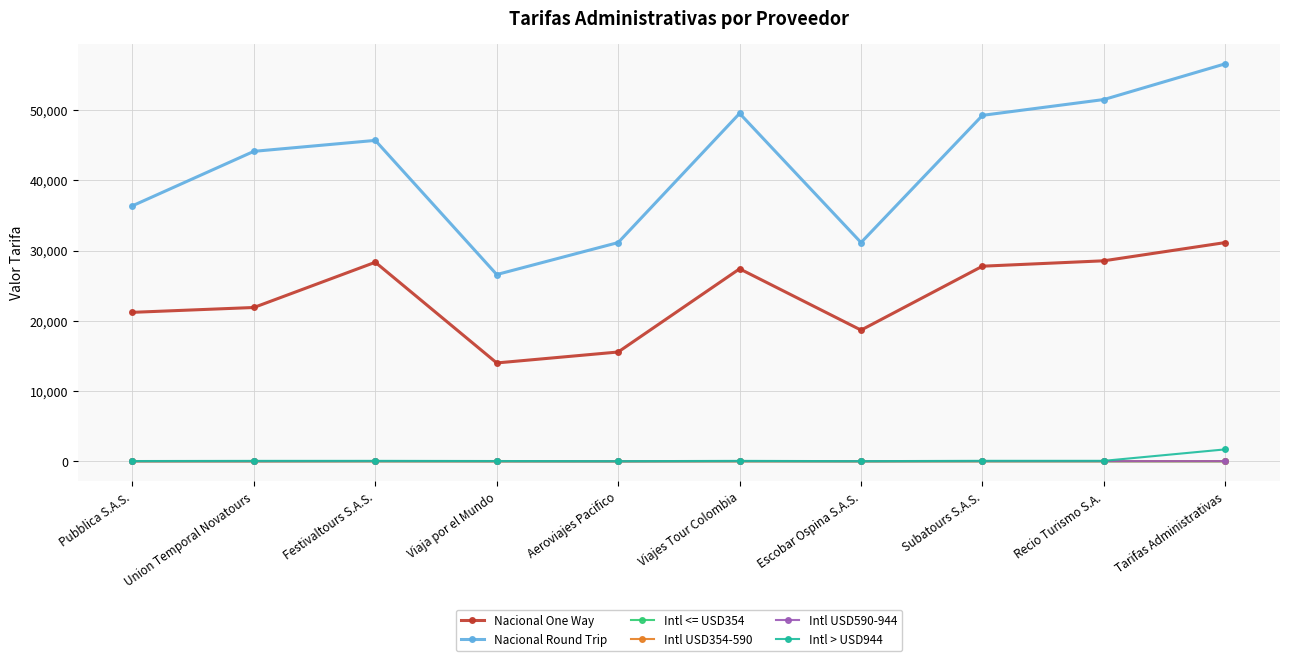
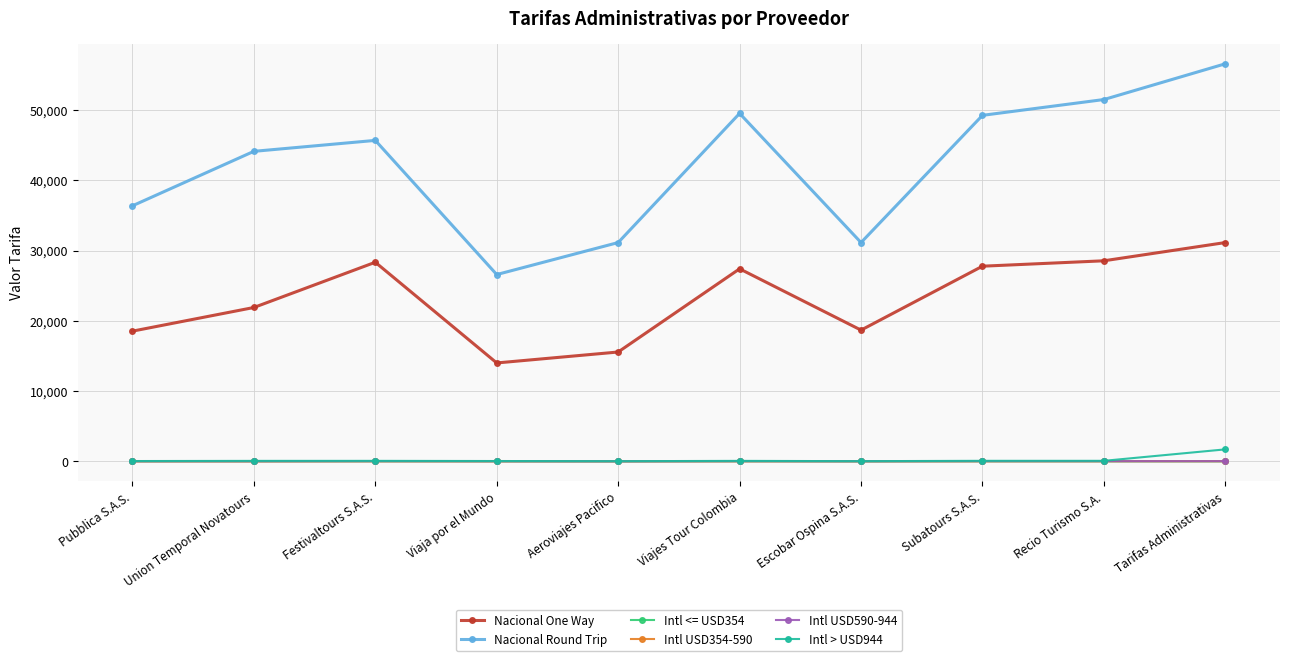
Nacional One Way, Pubblica S.A.S.: 21,000 -> 19,000
